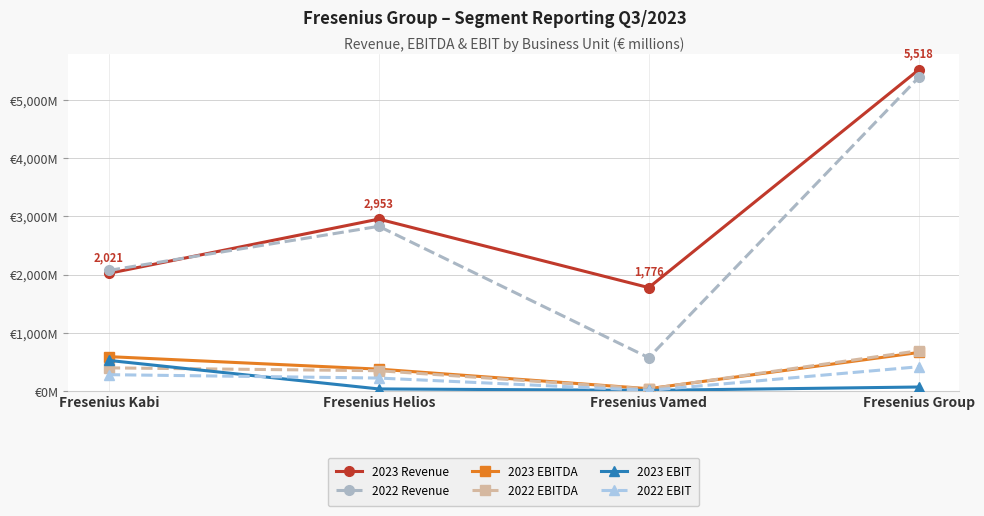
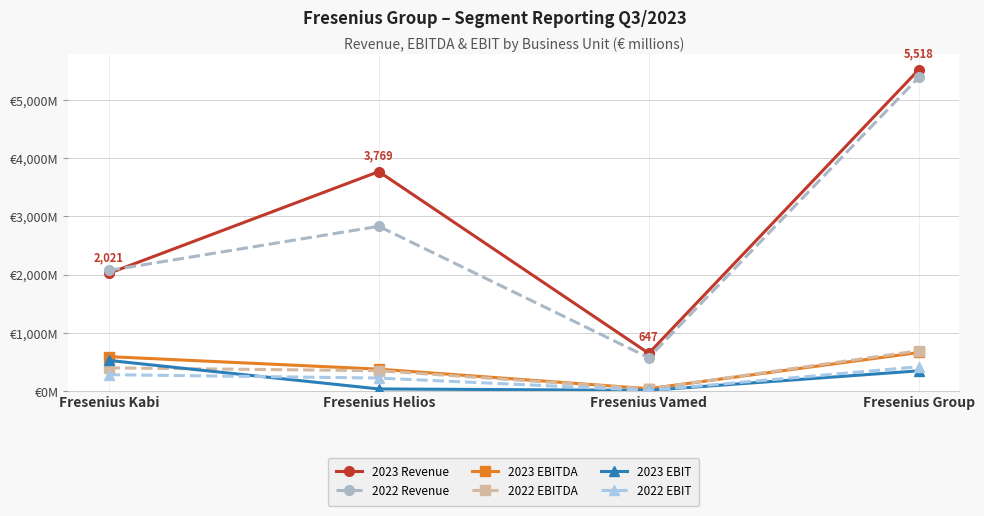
2023 Revenue, Fresenius Helios: 2,953 -> 3,769
2023 Revenue, Fresenius Vamed: 1,776 -> 647
2023 EBIT, Fresenius Group: €100,000,000 -> €300,000,000
